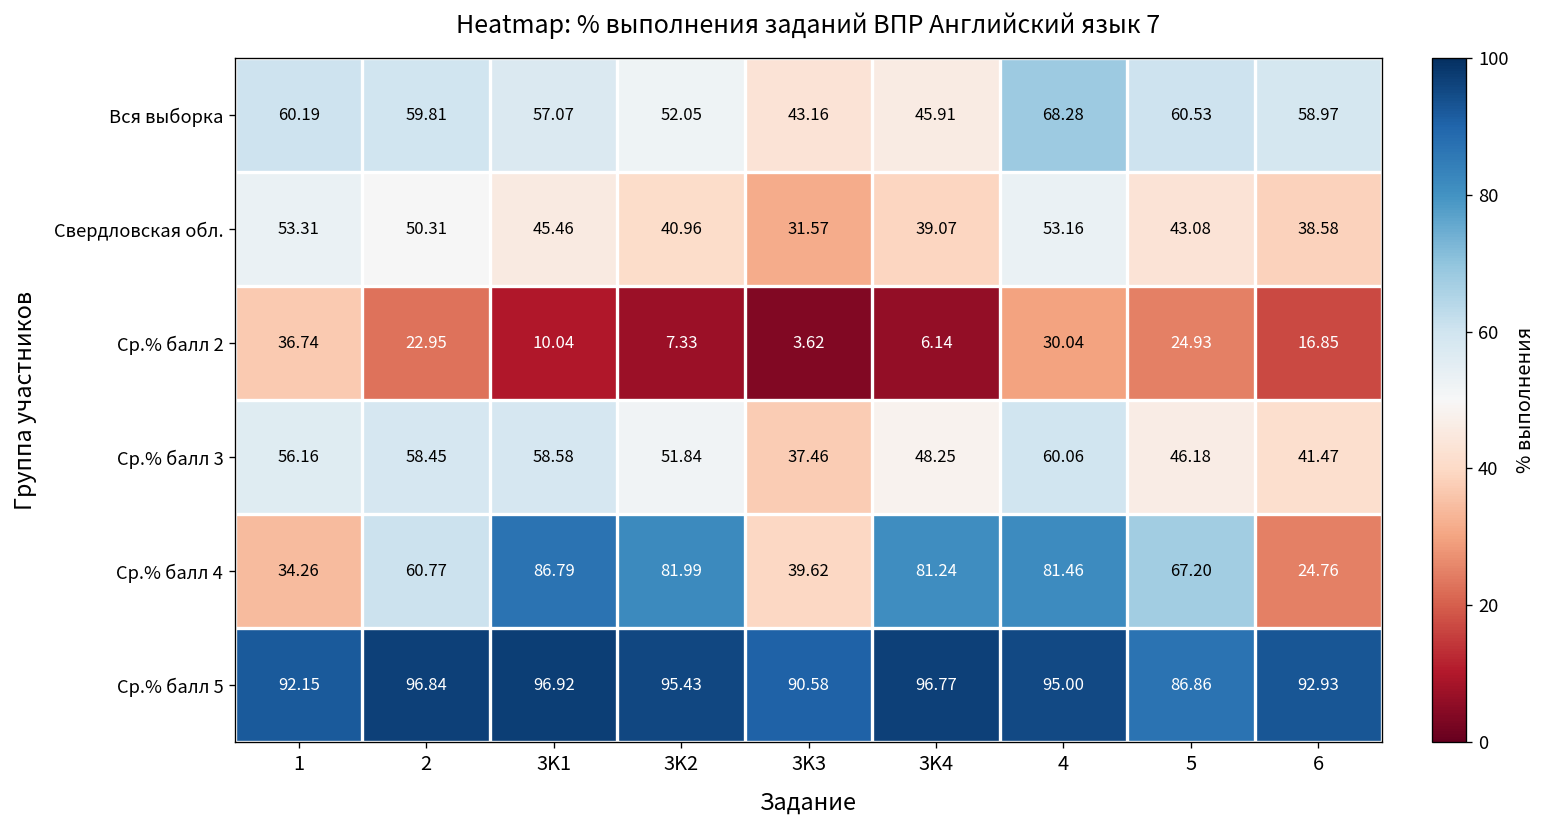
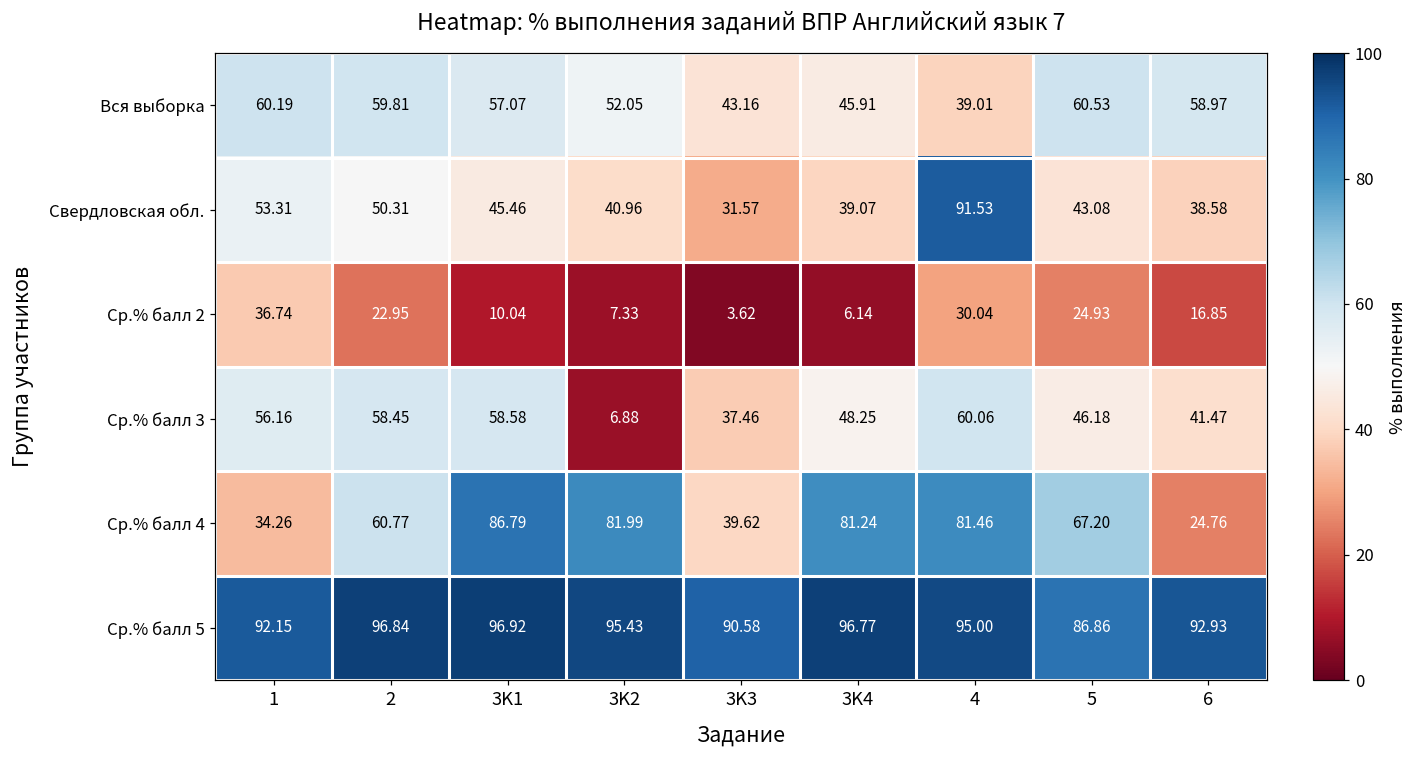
Вся выборка, 4: 68.28 -> 39.01
Свердловская обл., 4: 53.16 -> 91.53
Ср.% балл 3, 3K2: 51.84 -> 6.88
